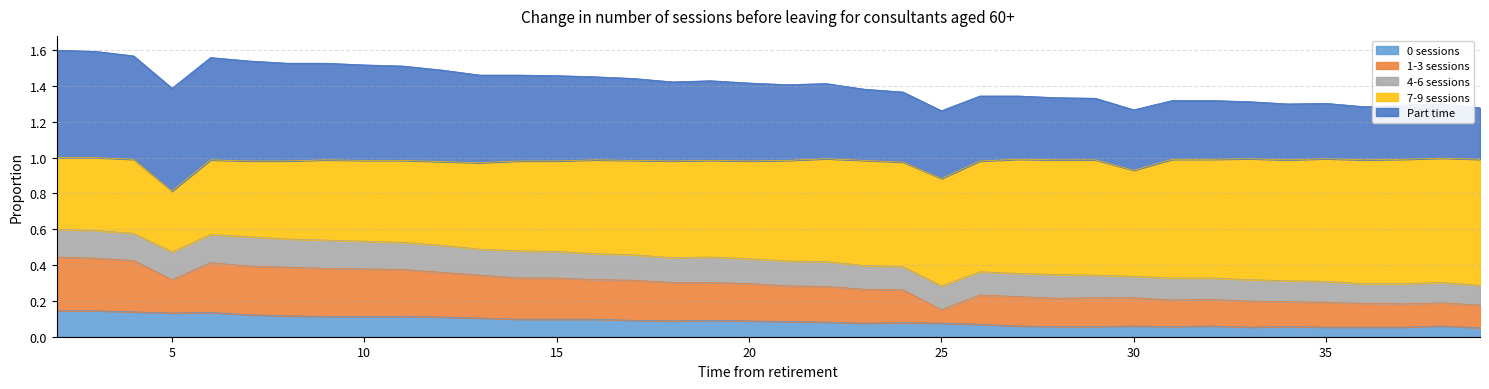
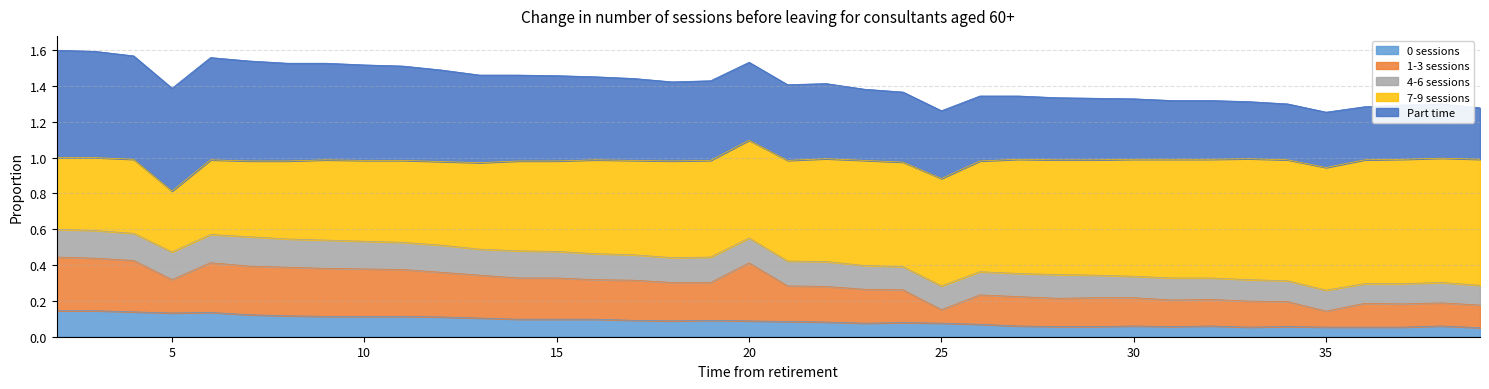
1-3 sessions, 20: 0.21 -> 0.32
7-9 sessions, 30: 0.59 -> 0.65
1-3 sessions, 35: 0.14 -> 0.09
